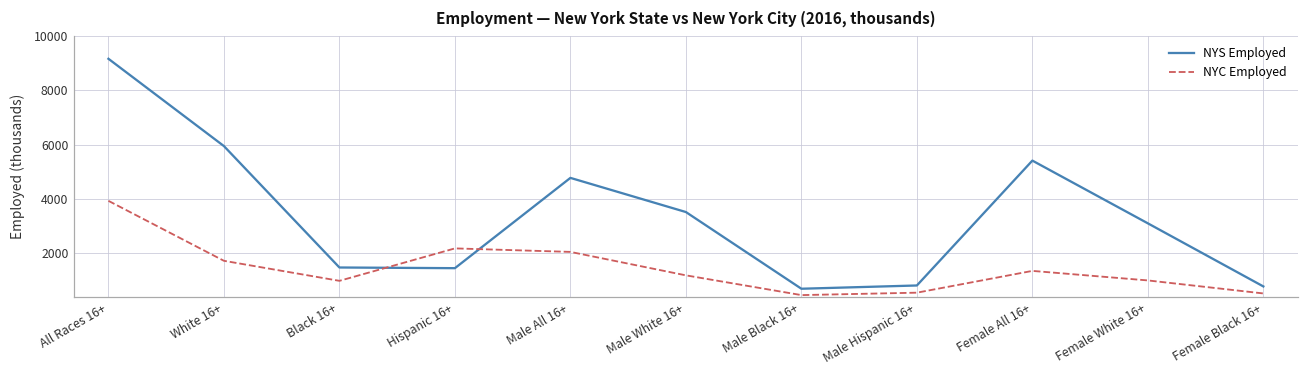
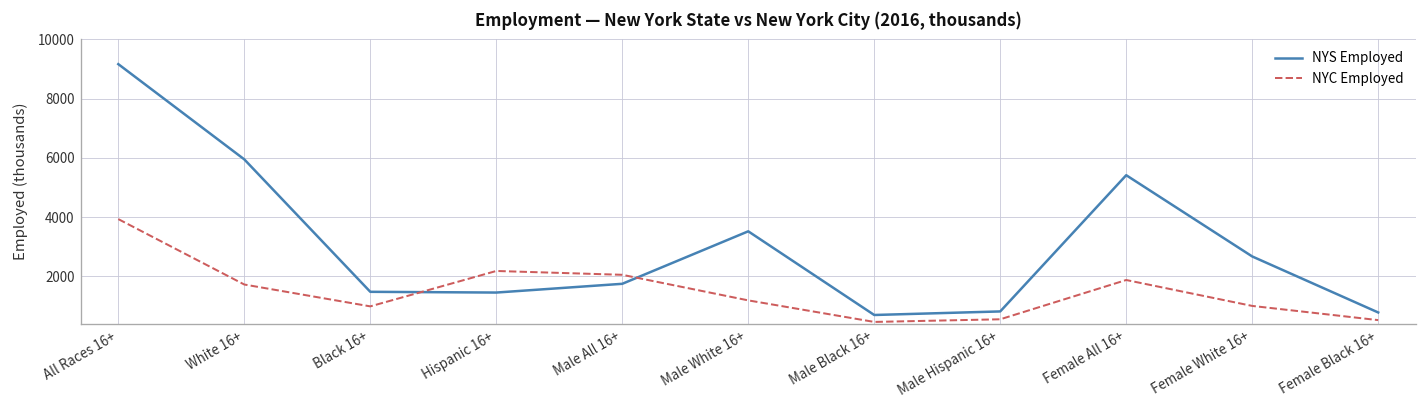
NYS Employed, Male All 16+: 4800 -> 1800
NYC Employed, Female All 16+: 1400 -> 1900
NYS Employed, Female White 16+: 3100 -> 2700
